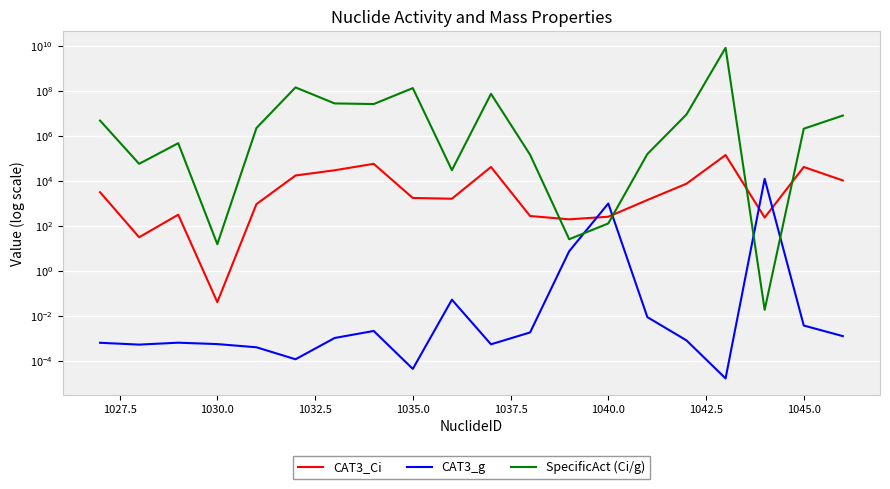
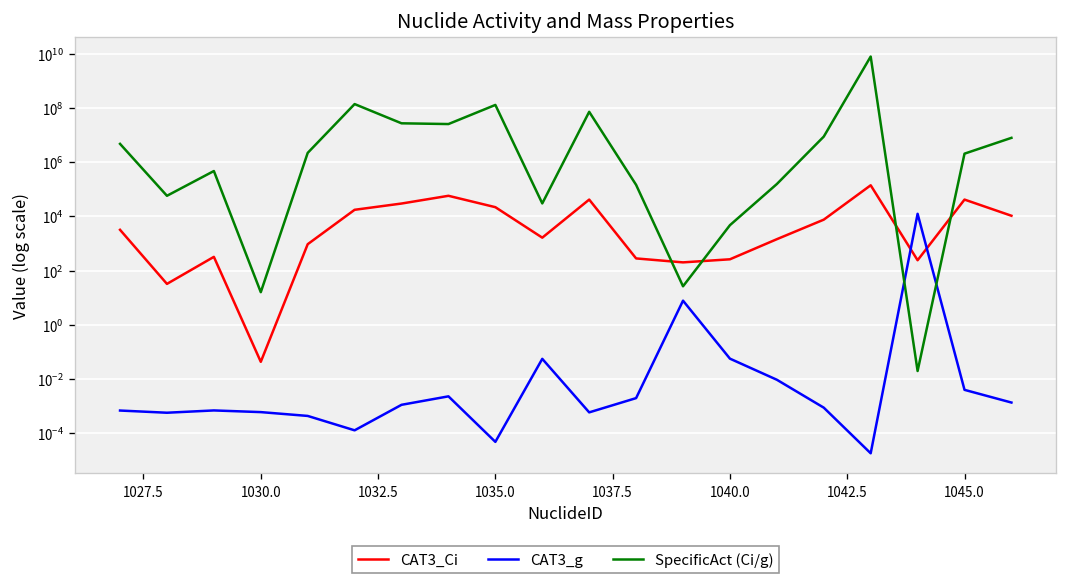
CAT3_Ci, 1035.0: 2000 -> 20000
CAT3_g, 1040.0: 1000 -> 0.06
SpecificAct (Ci/g), 1040.0: 100 -> 5000
